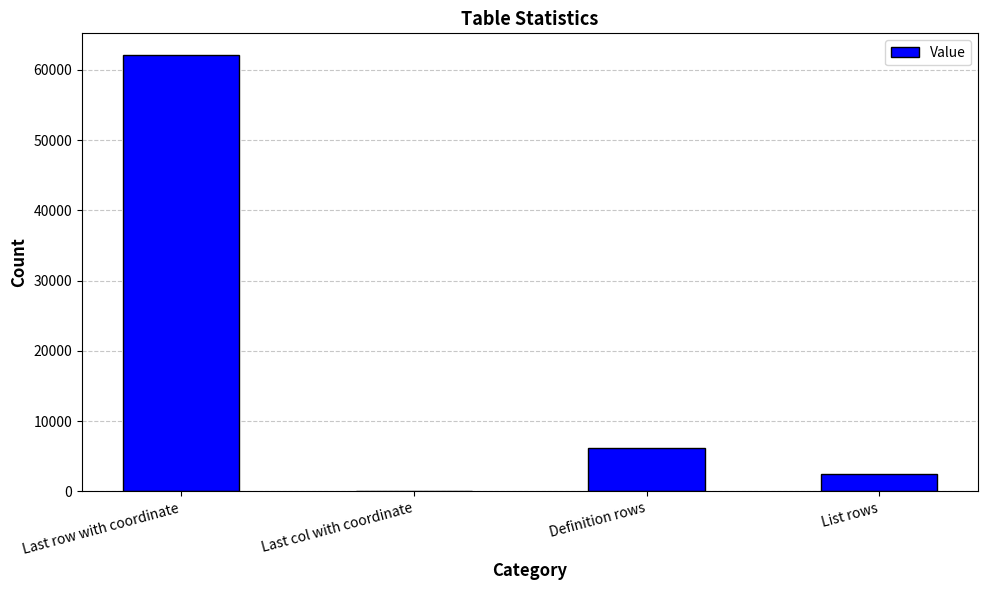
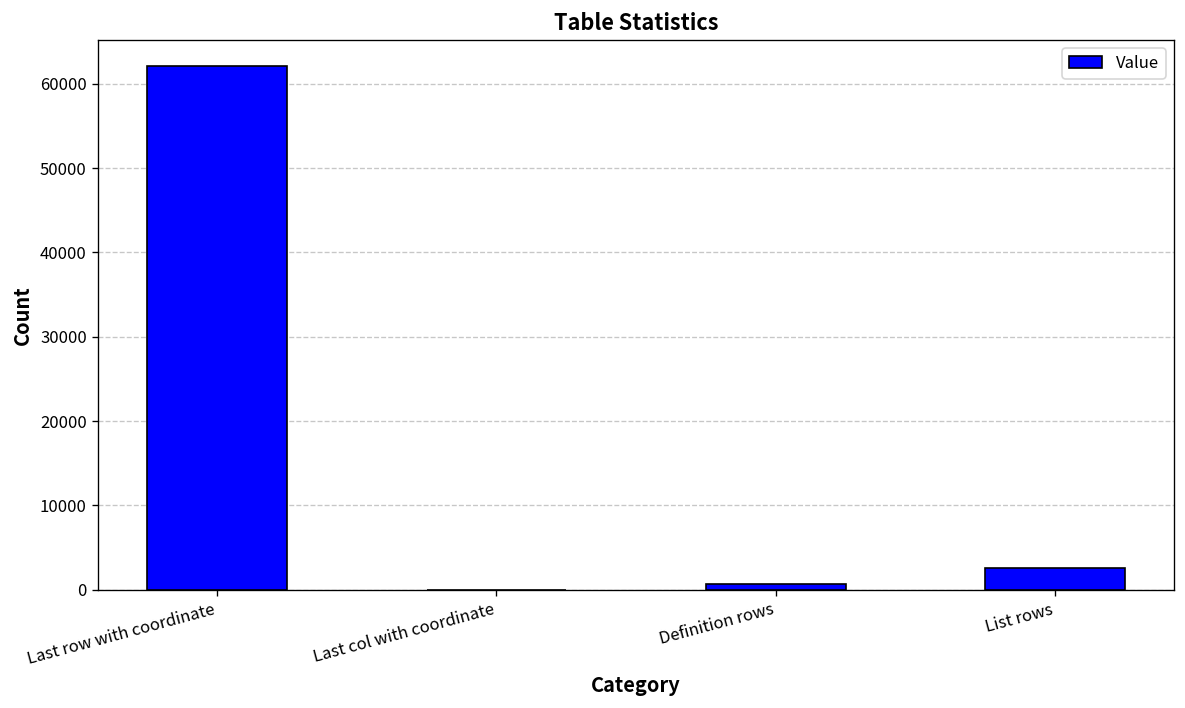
Definition rows: 6000 -> 1000
